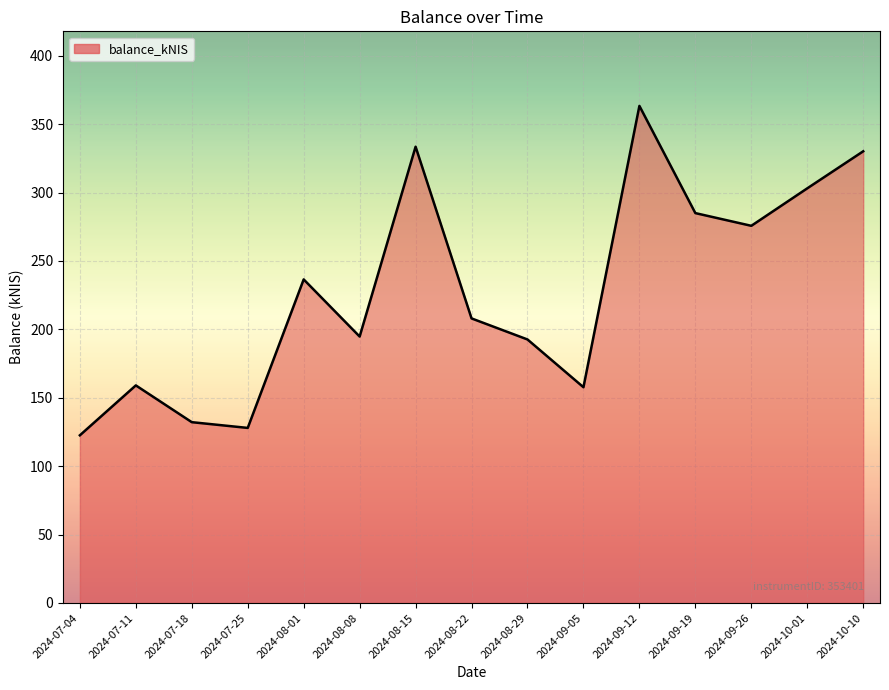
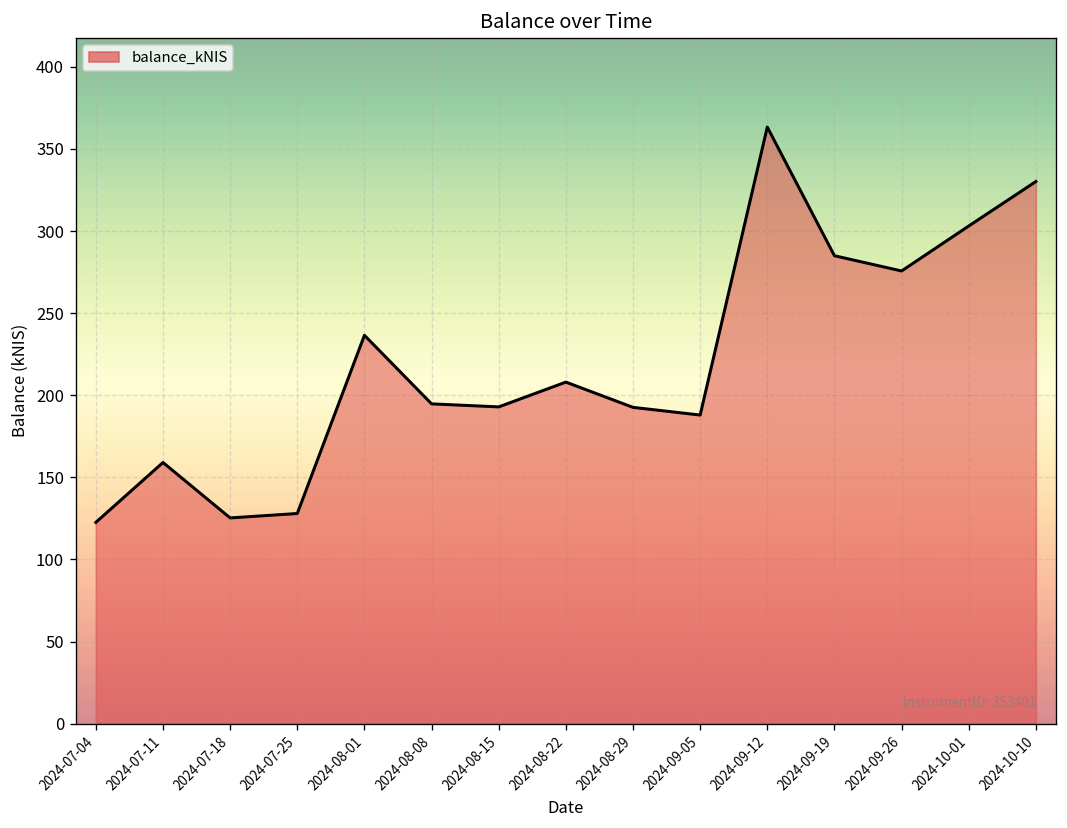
2024-07-18: 132 -> 125
2024-08-15: 334 -> 193
2024-09-05: 158 -> 188
